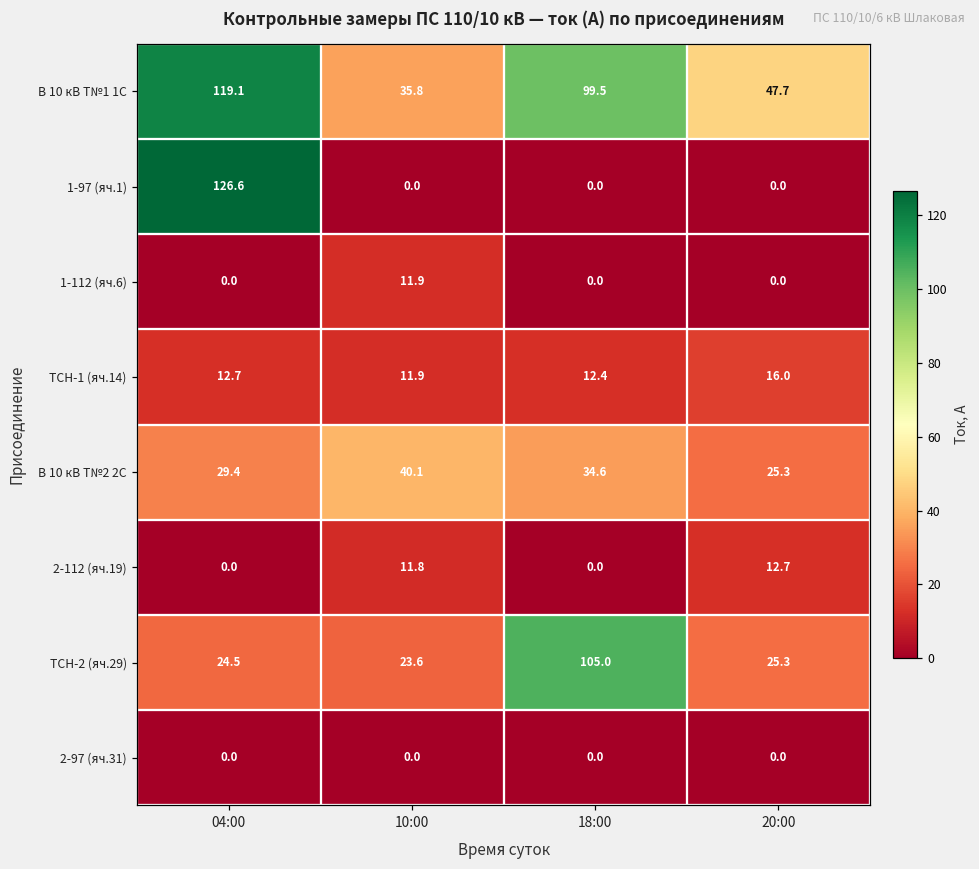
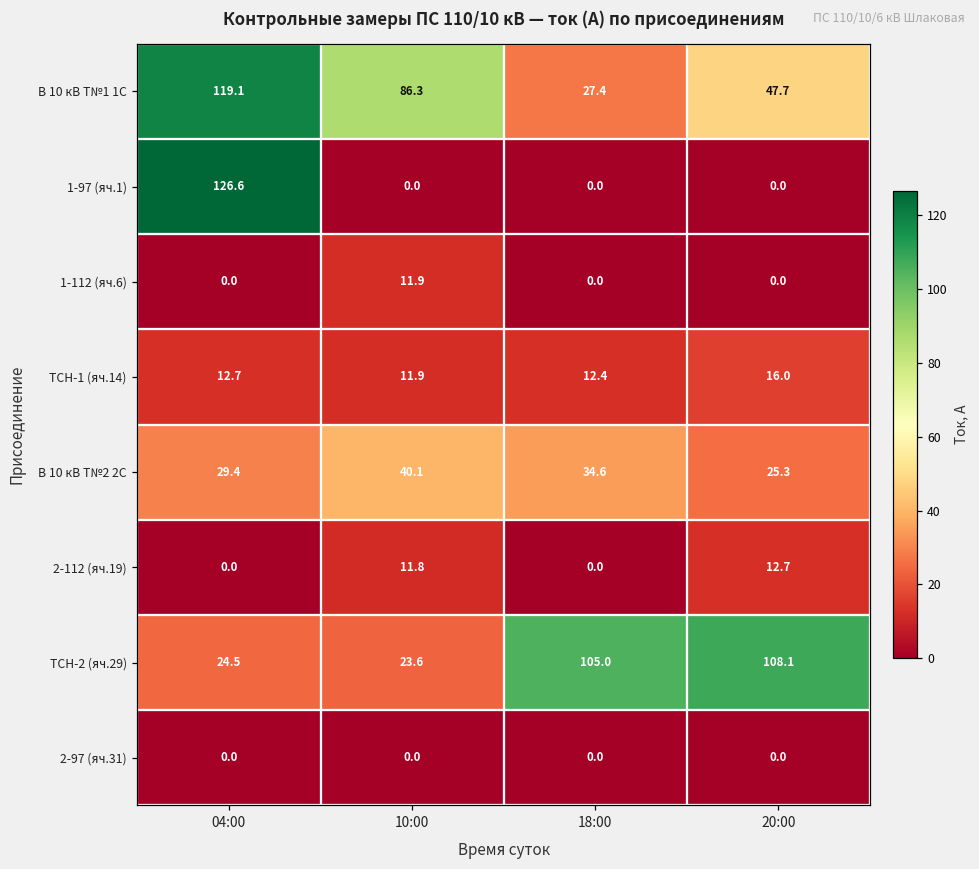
В 10 кВ Т№1 1С, 10:00: 35.8 -> 86.3
В 10 кВ Т№1 1С, 18:00: 99.5 -> 27.4
ТСН-2 (яч.29), 20:00: 25.3 -> 108.1
